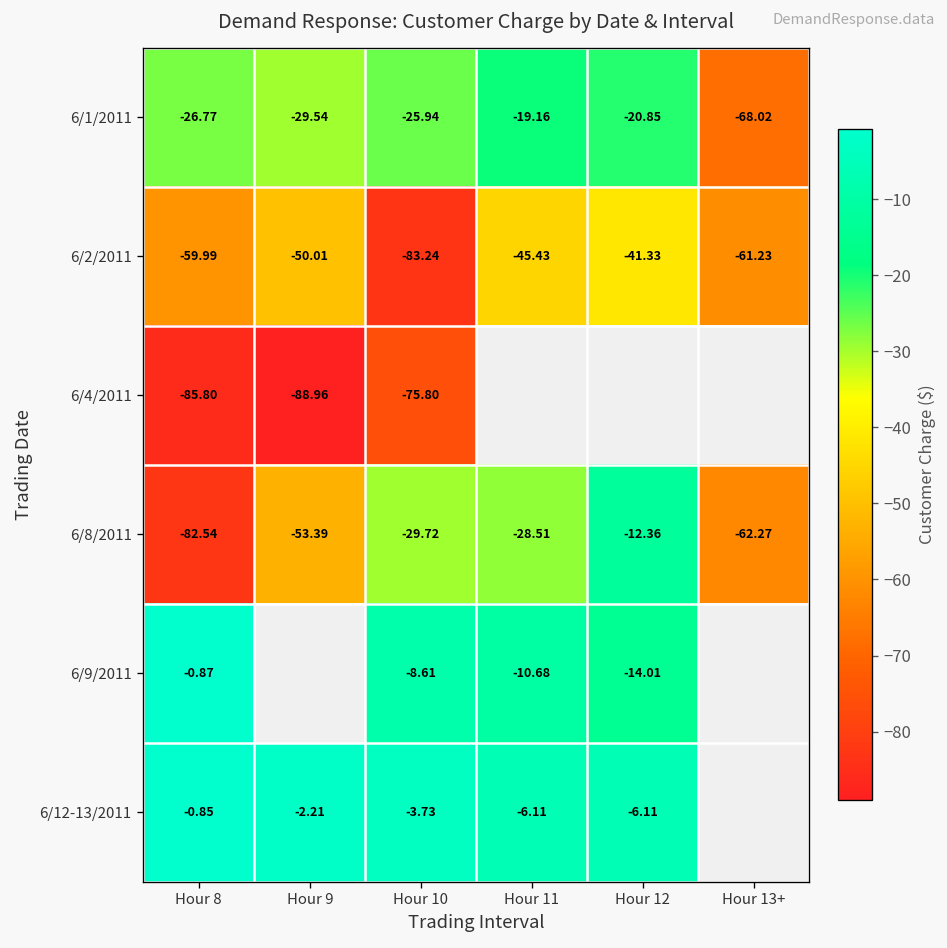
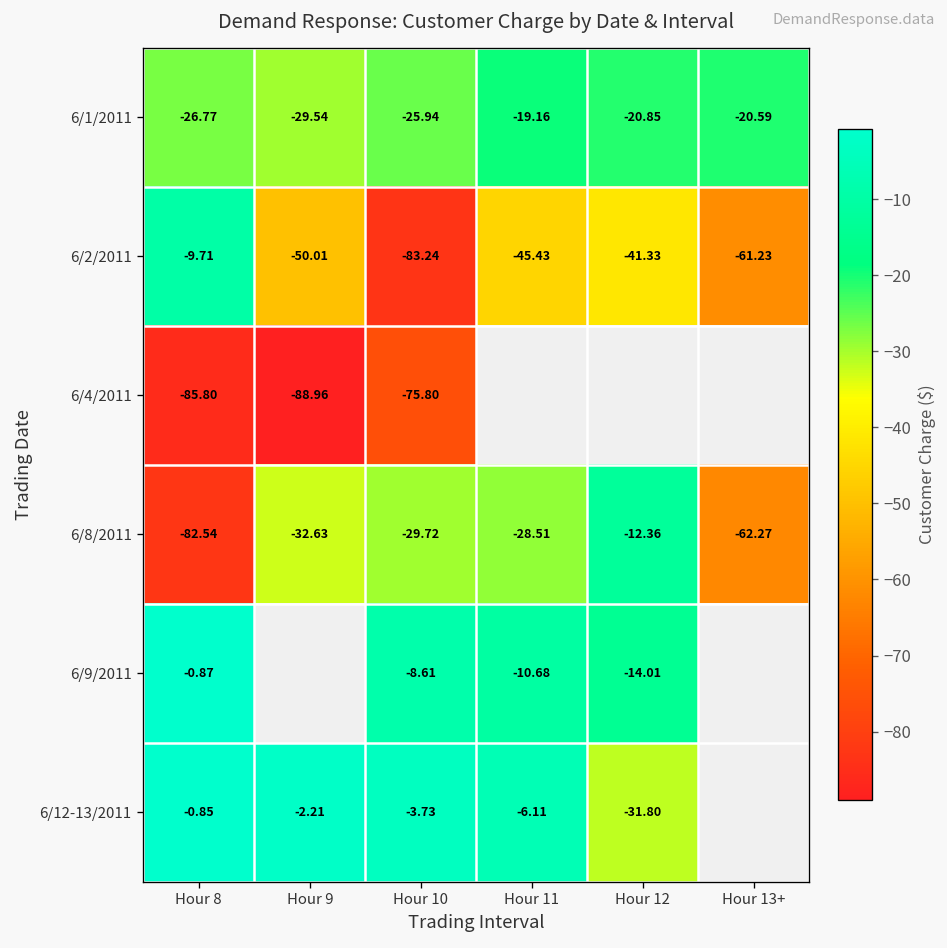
6/1/2011, Hour 13+: -68.02 -> -20.59
6/2/2011, Hour 8: -59.99 -> -9.71
6/8/2011, Hour 9: -53.39 -> -32.63
6/12-13/2011, Hour 12: -6.11 -> -31.80
